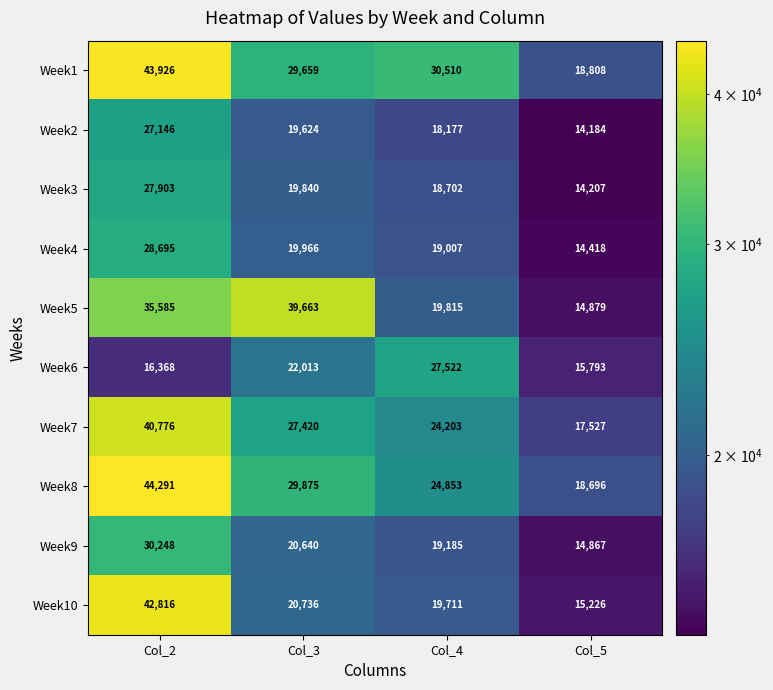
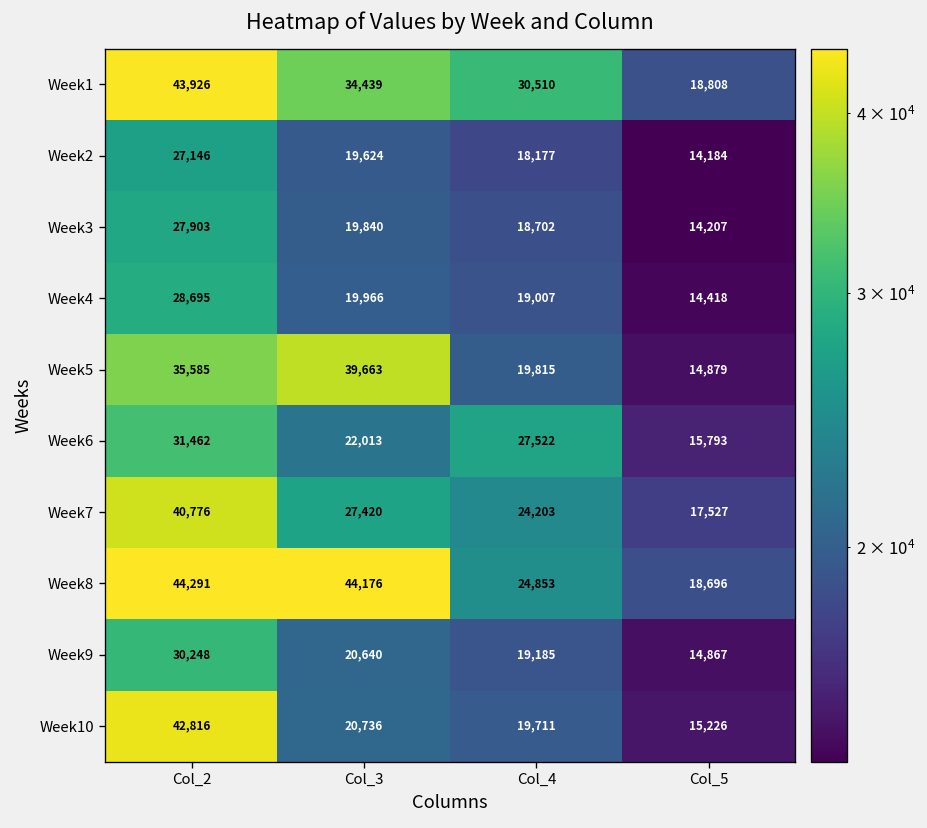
Week1, Col_3: 29,659 -> 34,439
Week6, Col_2: 16,368 -> 31,462
Week8, Col_3: 29,875 -> 44,176
